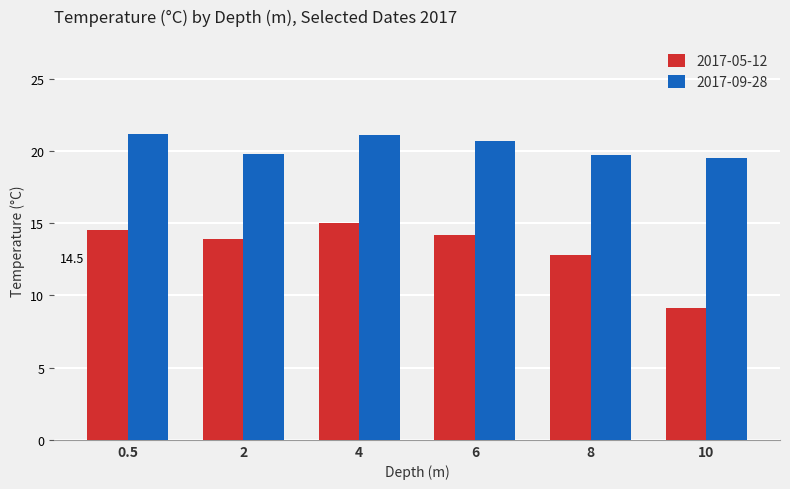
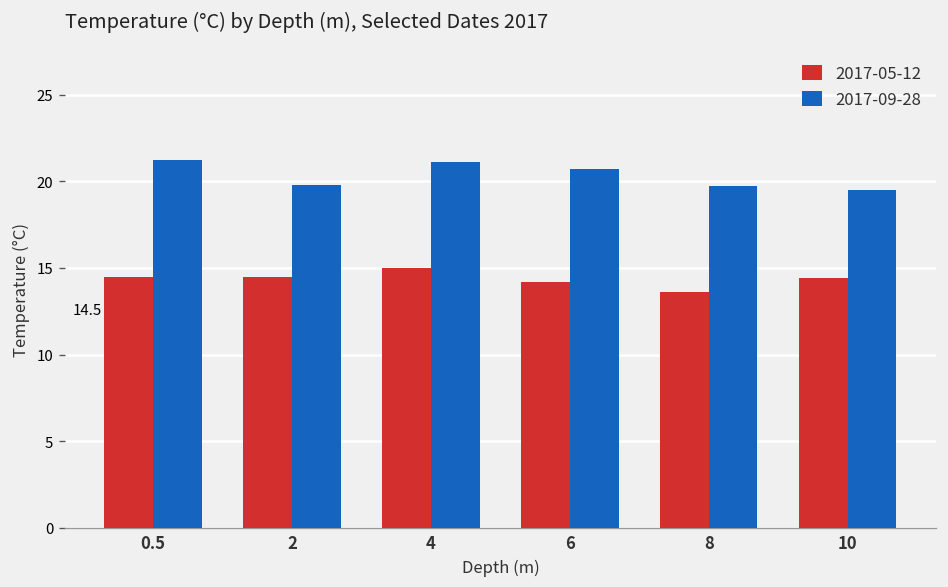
2017-05-12, 2: 13.9 -> 14.5
2017-05-12, 8: 12.8 -> 13.6
2017-05-12, 10: 9.1 -> 14.4
